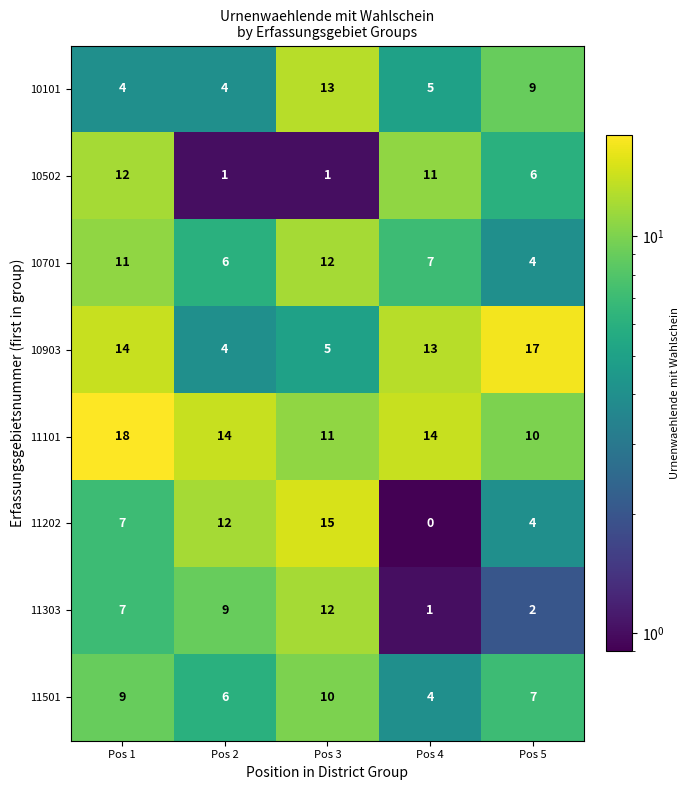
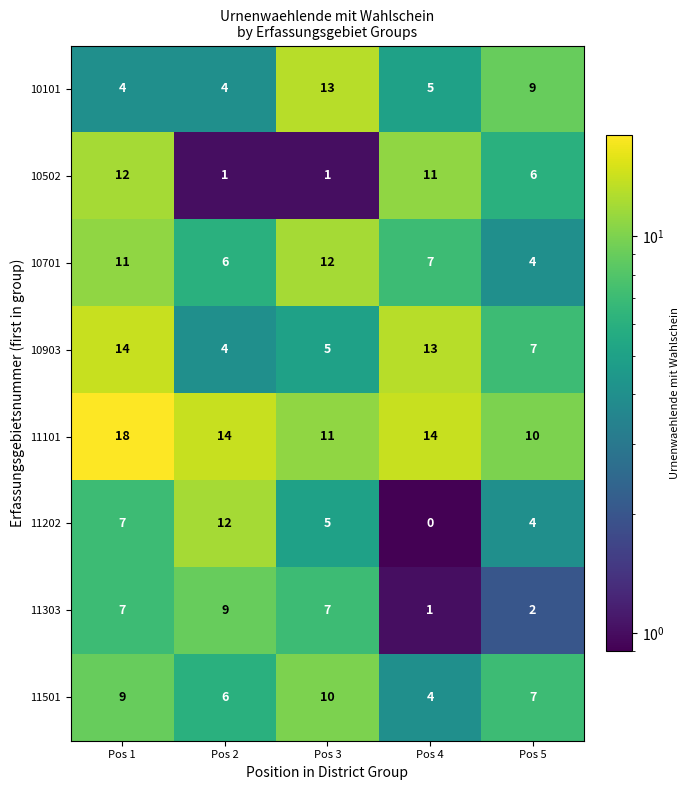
10903, Pos 5: 17 -> 7
11202, Pos 3: 15 -> 5
11303, Pos 3: 12 -> 7
